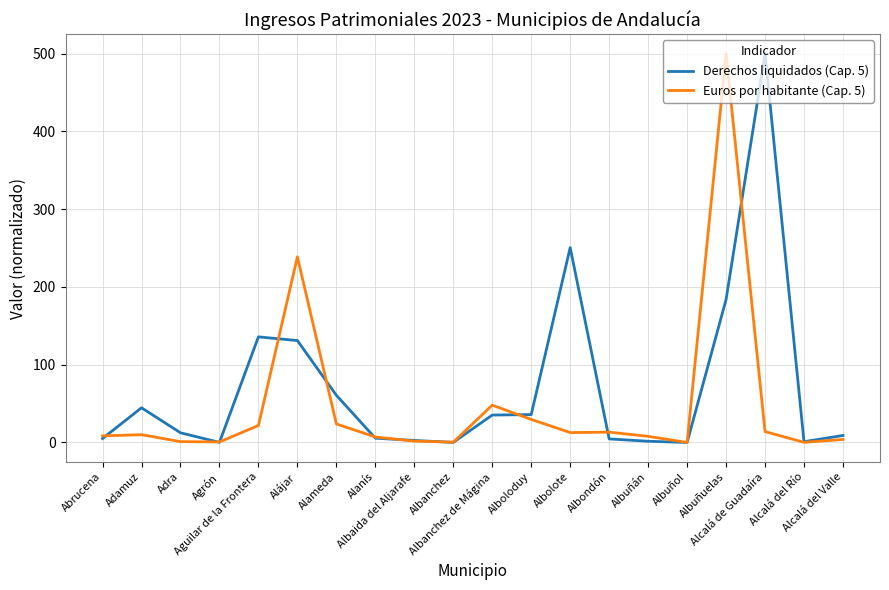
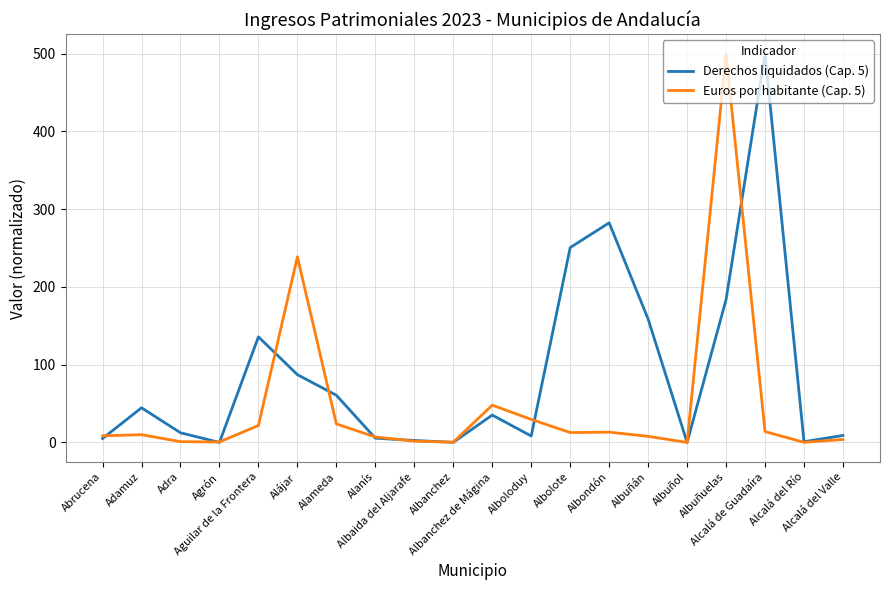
Derechos liquidados (Cap. 5), Alájar: 130 -> 90
Derechos liquidados (Cap. 5), Alboloduy: 40 -> 10
Derechos liquidados (Cap. 5), Albondón: 0 -> 280
Derechos liquidados (Cap. 5), Albuñán: 0 -> 160
